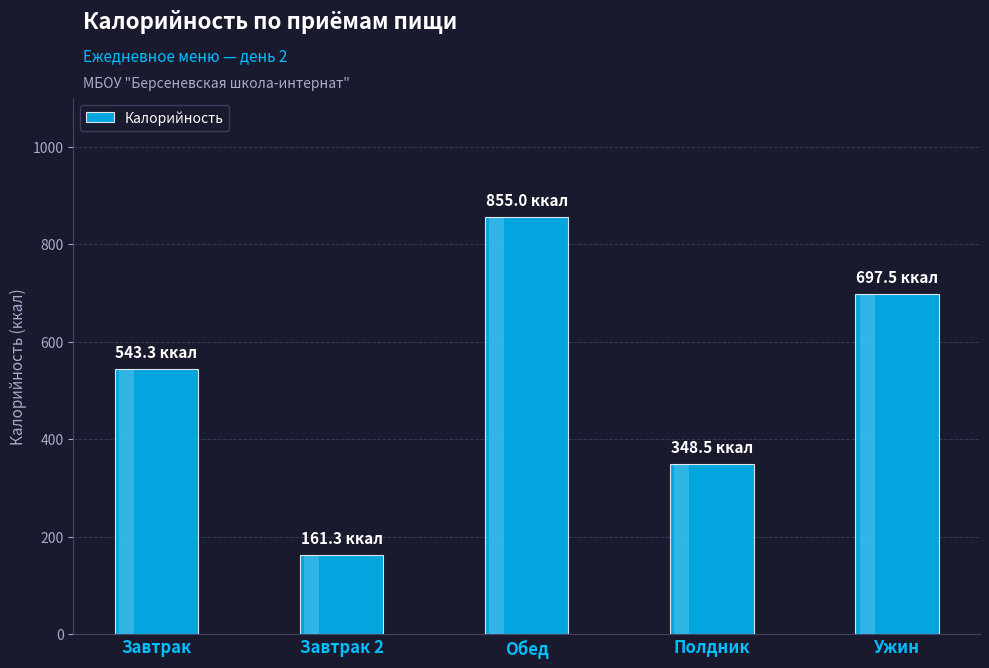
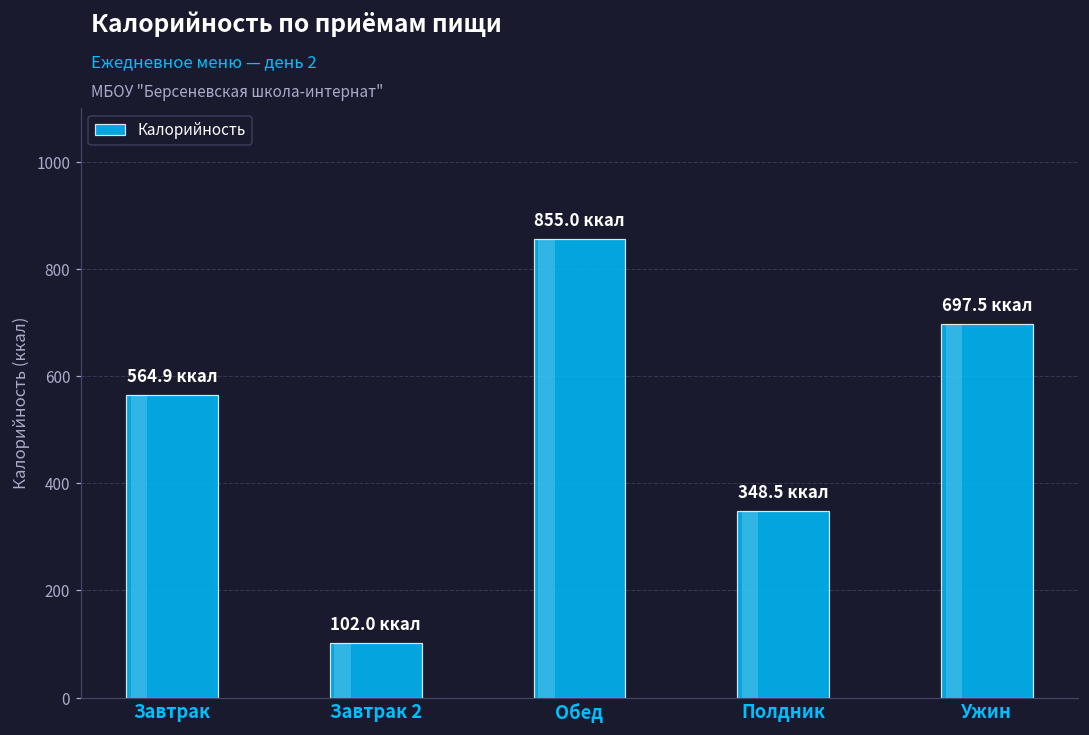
Завтрак: 543.3 -> 564.9
Завтрак 2: 161.3 -> 102.0
